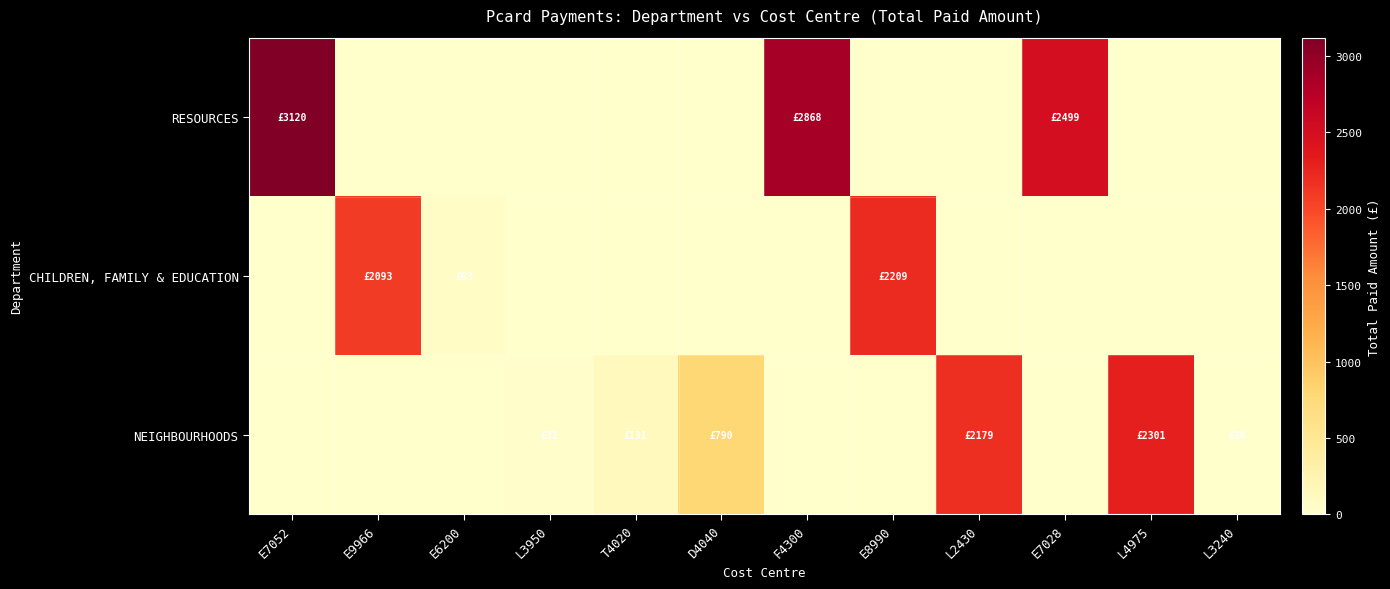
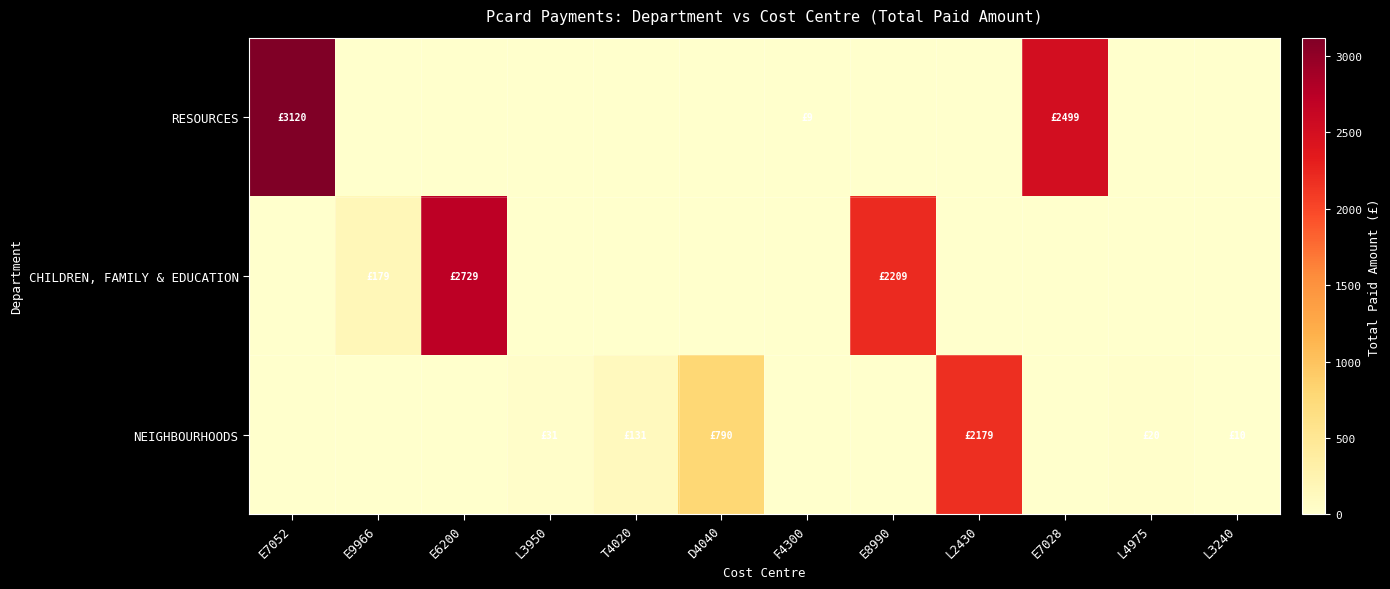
RESOURCES, F4300: £2868 -> £9
CHILDREN, FAMILY & EDUCATION, E9966: £2093 -> £179
CHILDREN, FAMILY & EDUCATION, E6200: £63 -> £2729
NEIGHBOURHOODS, L4975: £2301 -> £20
